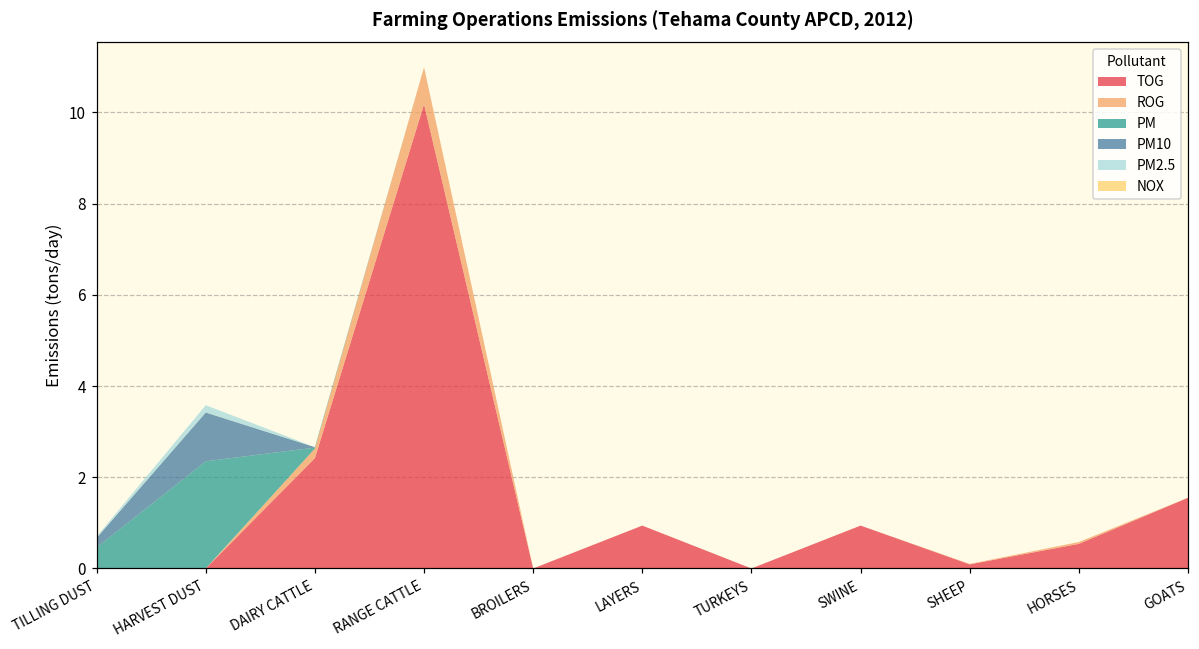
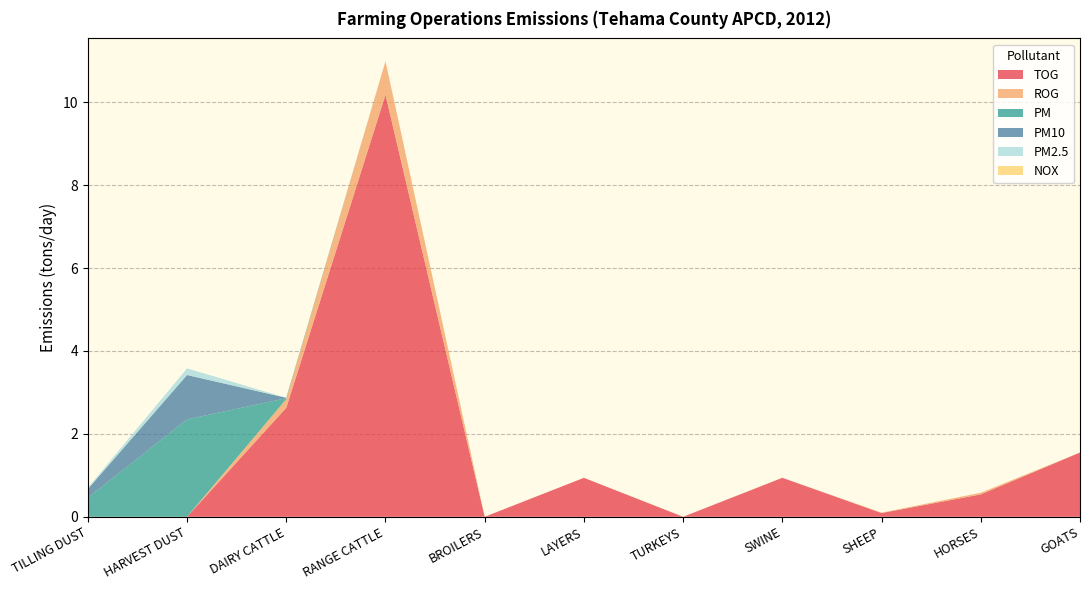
TOG, DAIRY CATTLE: 2.4 -> 2.6
